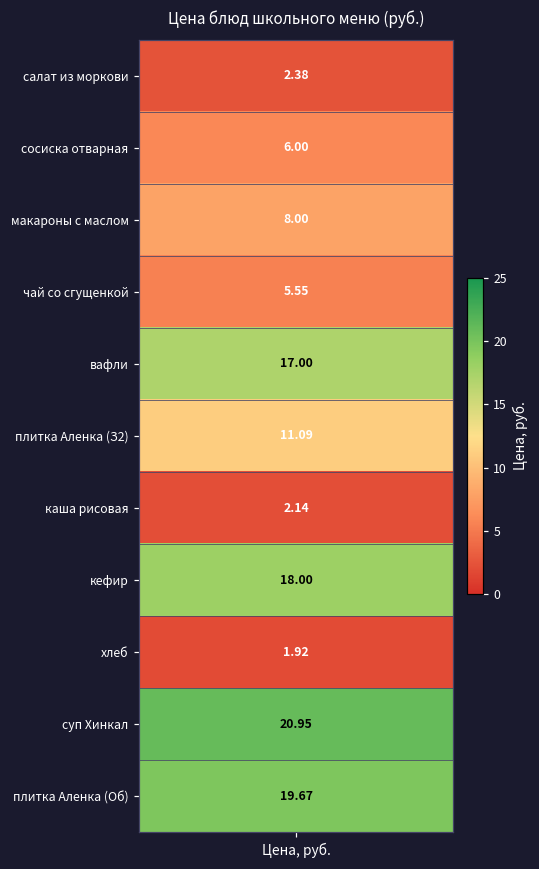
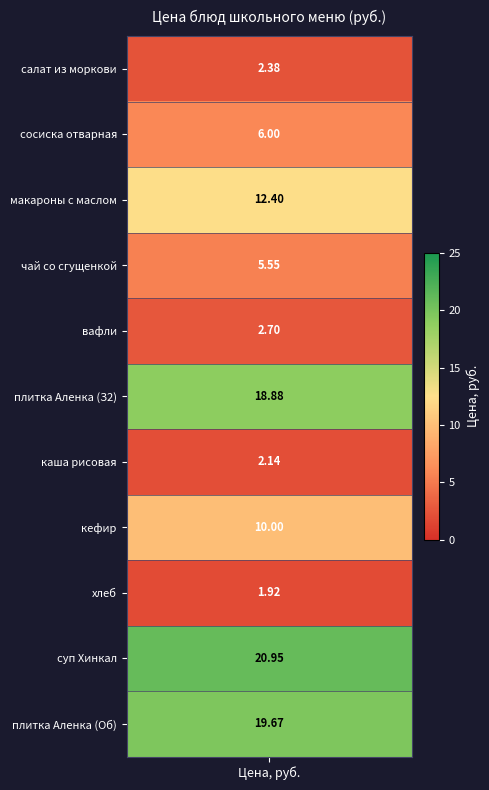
макароны с маслом, Цена, руб.: 8.00 -> 12.40
вафли, Цена, руб.: 17.00 -> 2.70
плитка Аленка (З2), Цена, руб.: 11.09 -> 18.88
кефир, Цена, руб.: 18.00 -> 10.00
